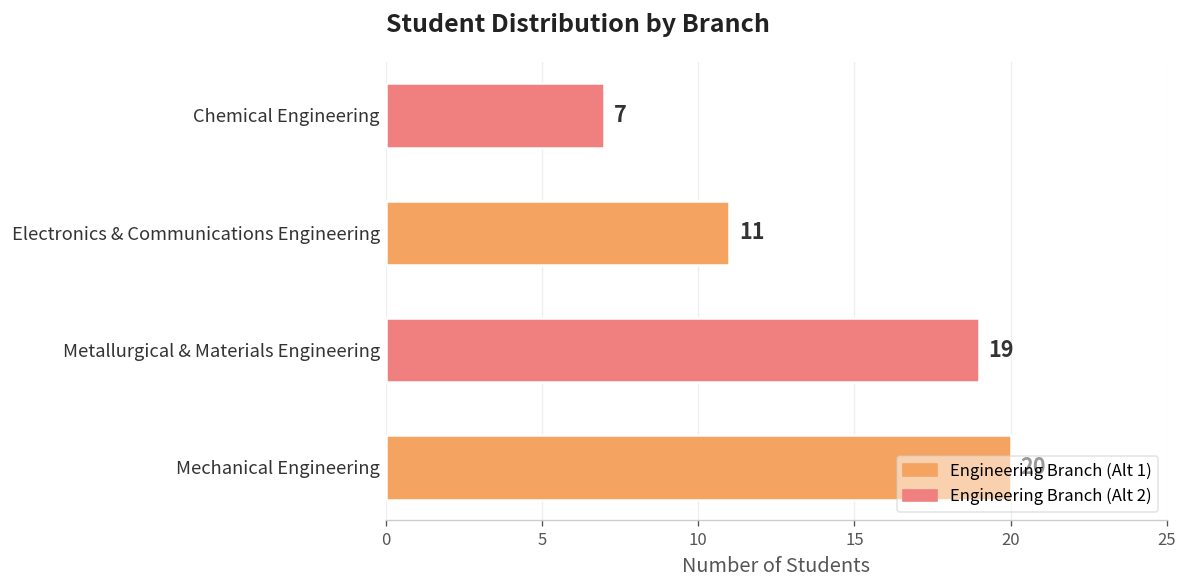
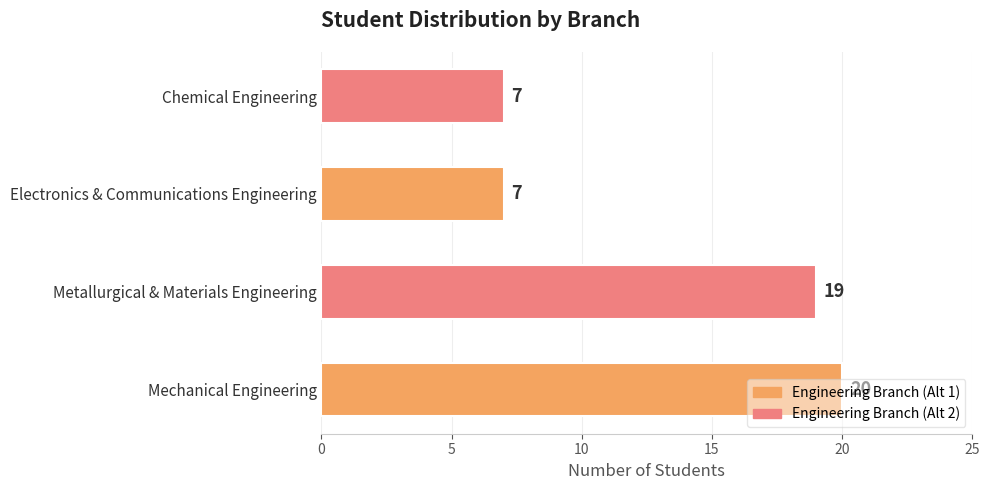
Electronics & Communications Engineering: 11 -> 7
